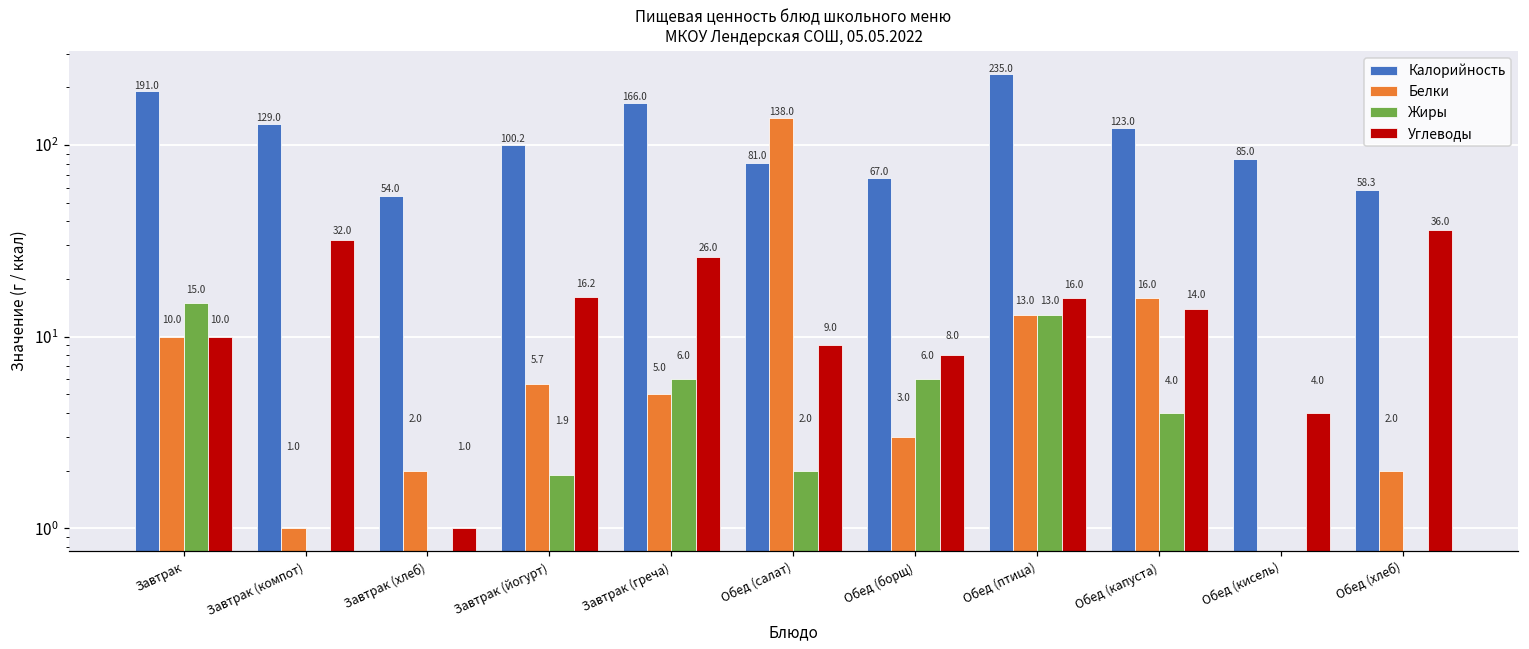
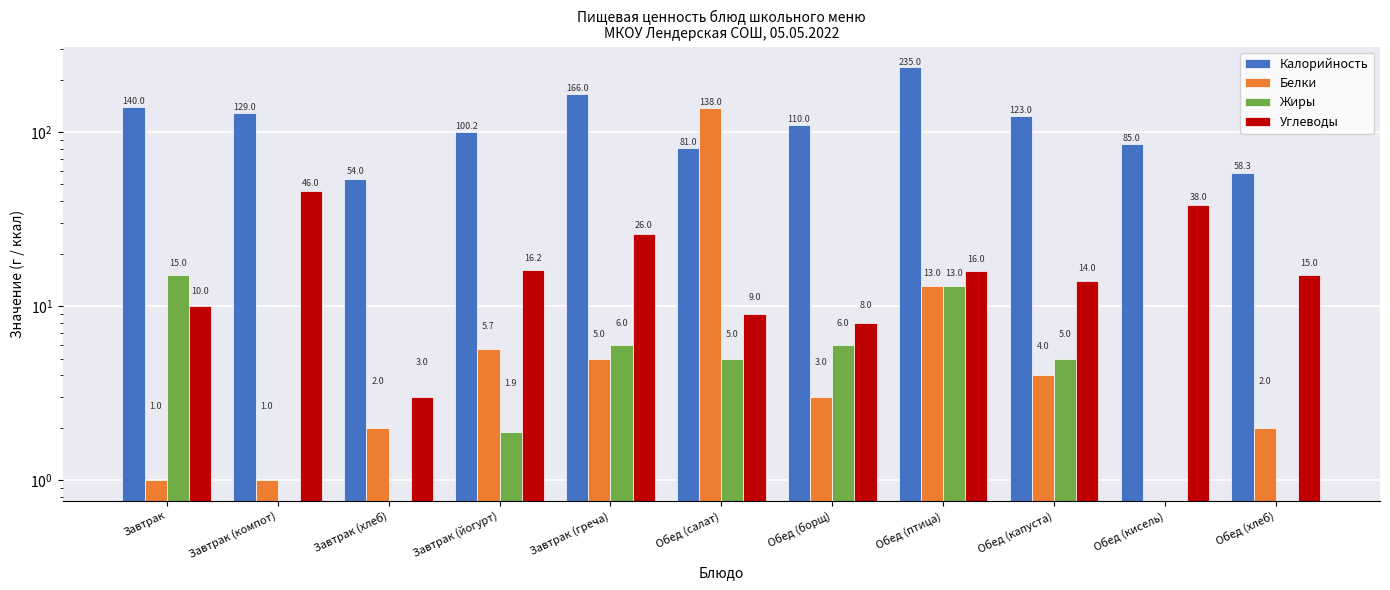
Калорийность, Завтрак: 191.0 -> 140.0
Белки, Завтрак: 10.0 -> 1.0
Углеводы, Завтрак (компот): 32.0 -> 46.0
Углеводы, Завтрак (хлеб): 1.0 -> 3.0
Жиры, Обед (салат): 2.0 -> 5.0
Калорийность, Обед (борщ): 67.0 -> 110.0
Белки, Обед (капуста): 16.0 -> 4.0
Жиры, Обед (капуста): 4.0 -> 5.0
Углеводы, Обед (кисель): 4.0 -> 38.0
Углеводы, Обед (хлеб): 36.0 -> 15.0
